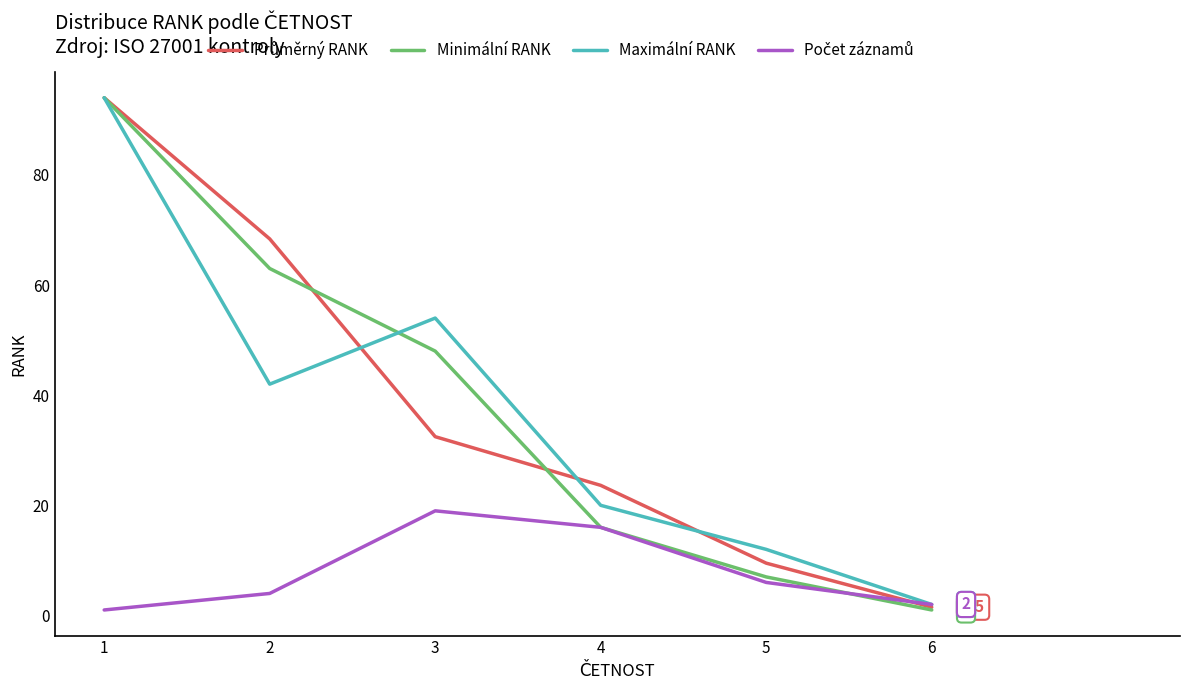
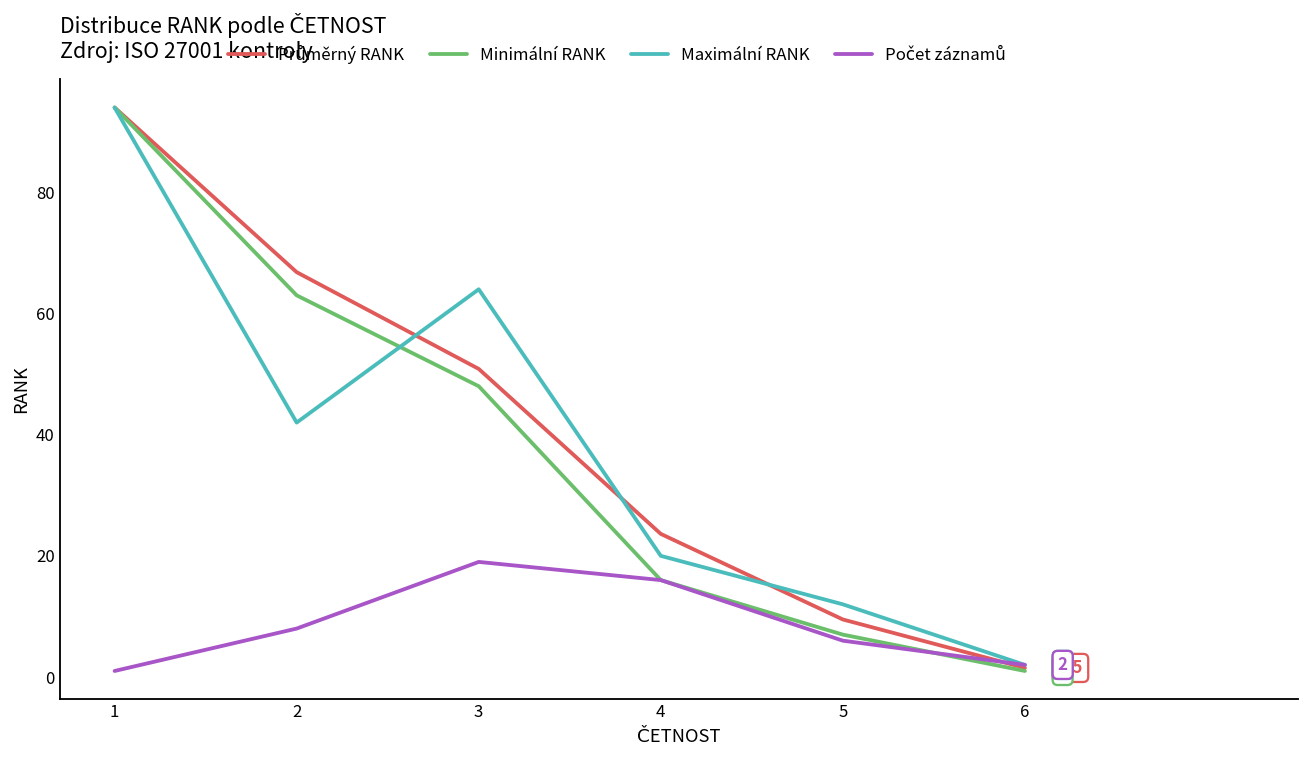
Průměrný RANK, 2: 68 -> 67
Počet záznamů, 2: 4 -> 8
Průměrný RANK, 3: 32 -> 51
Maximální RANK, 3: 54 -> 64
